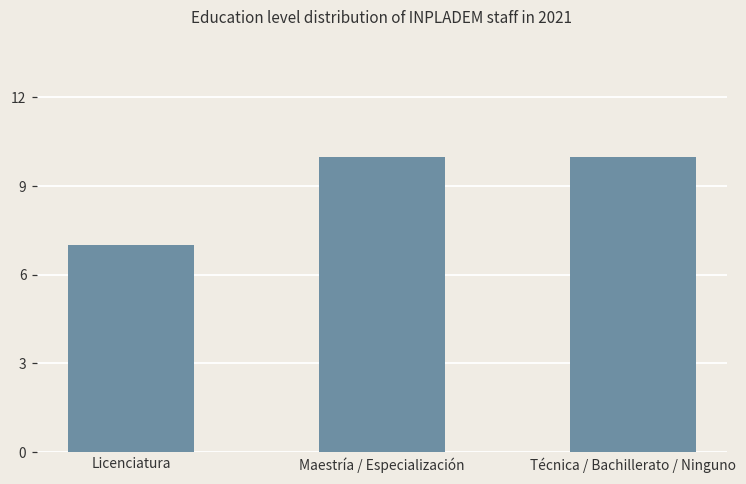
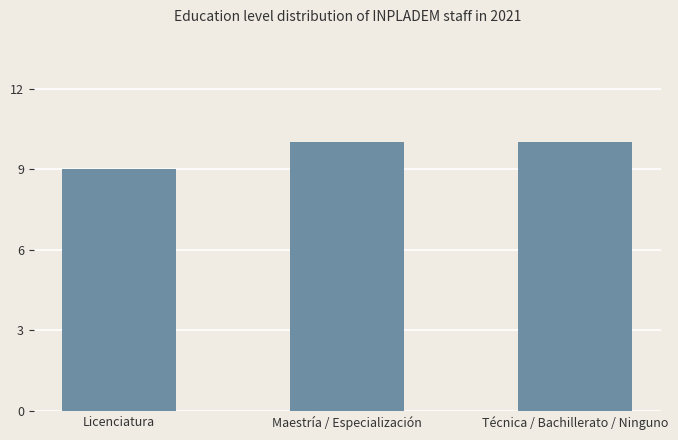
Licenciatura: 7 -> 9
